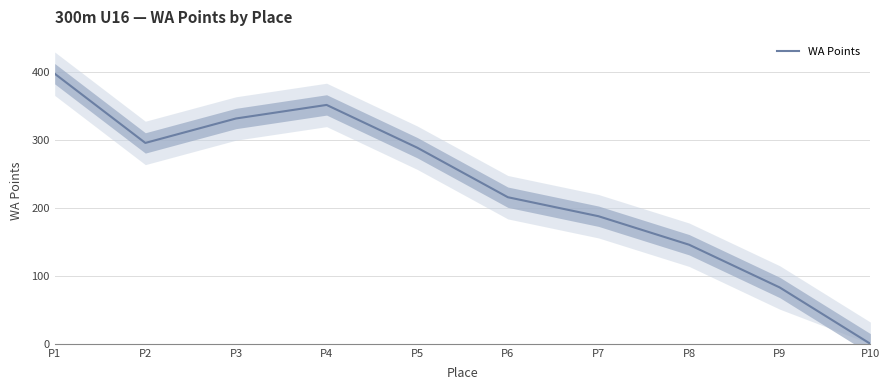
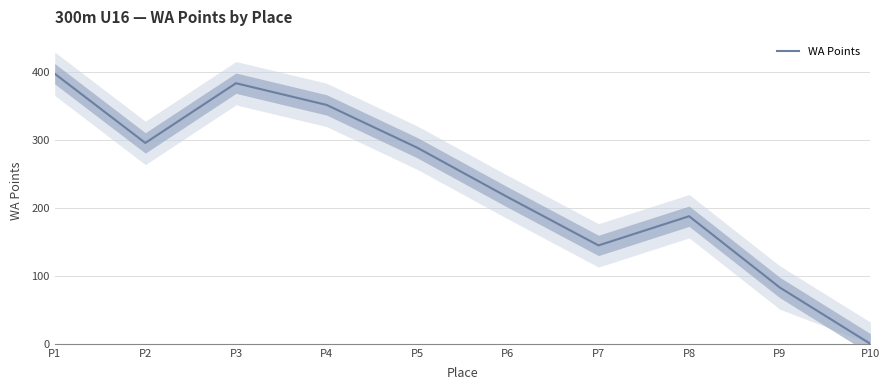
WA Points, P3: 330 -> 380
WA Points, P7: 190 -> 150
WA Points, P8: 150 -> 190
